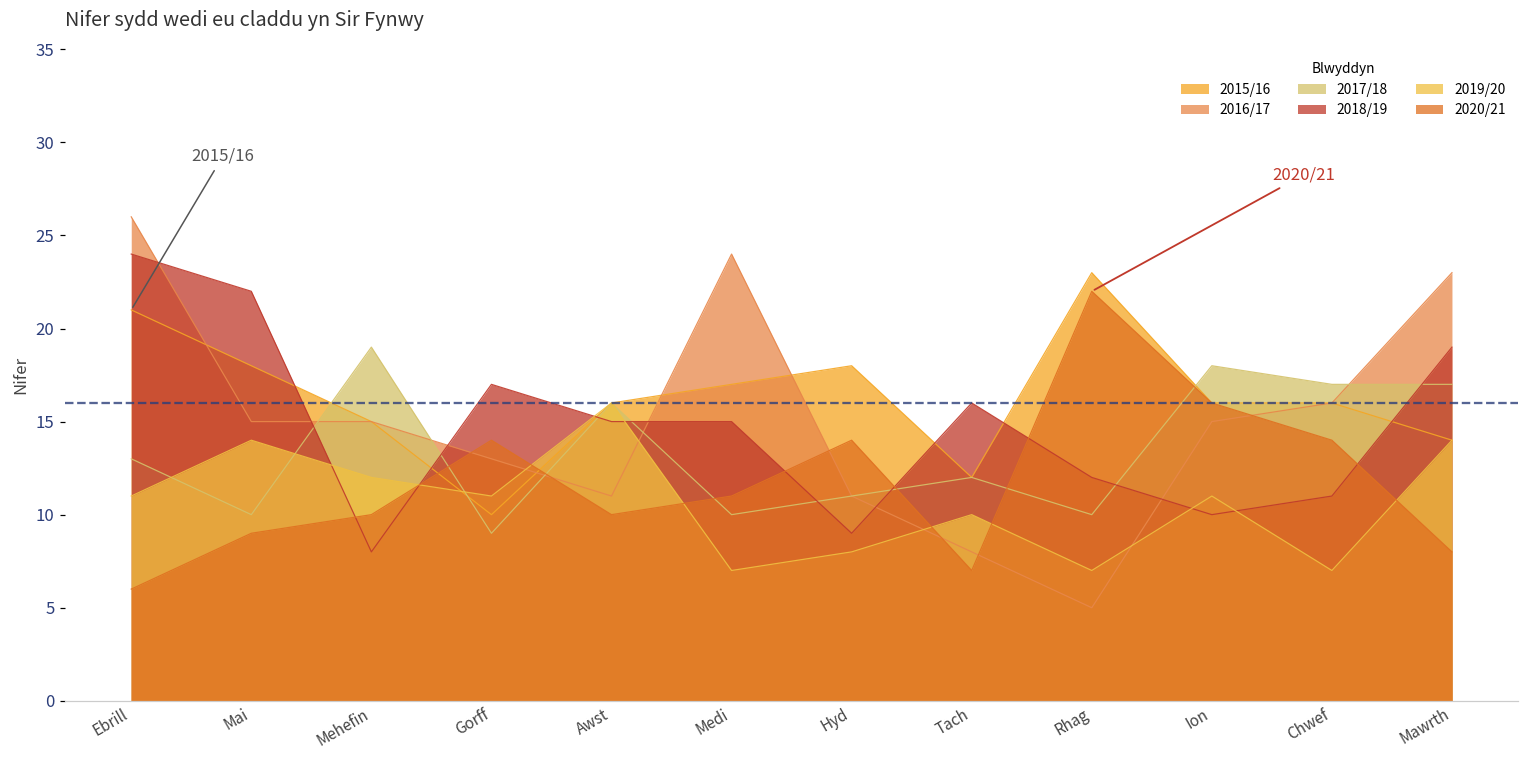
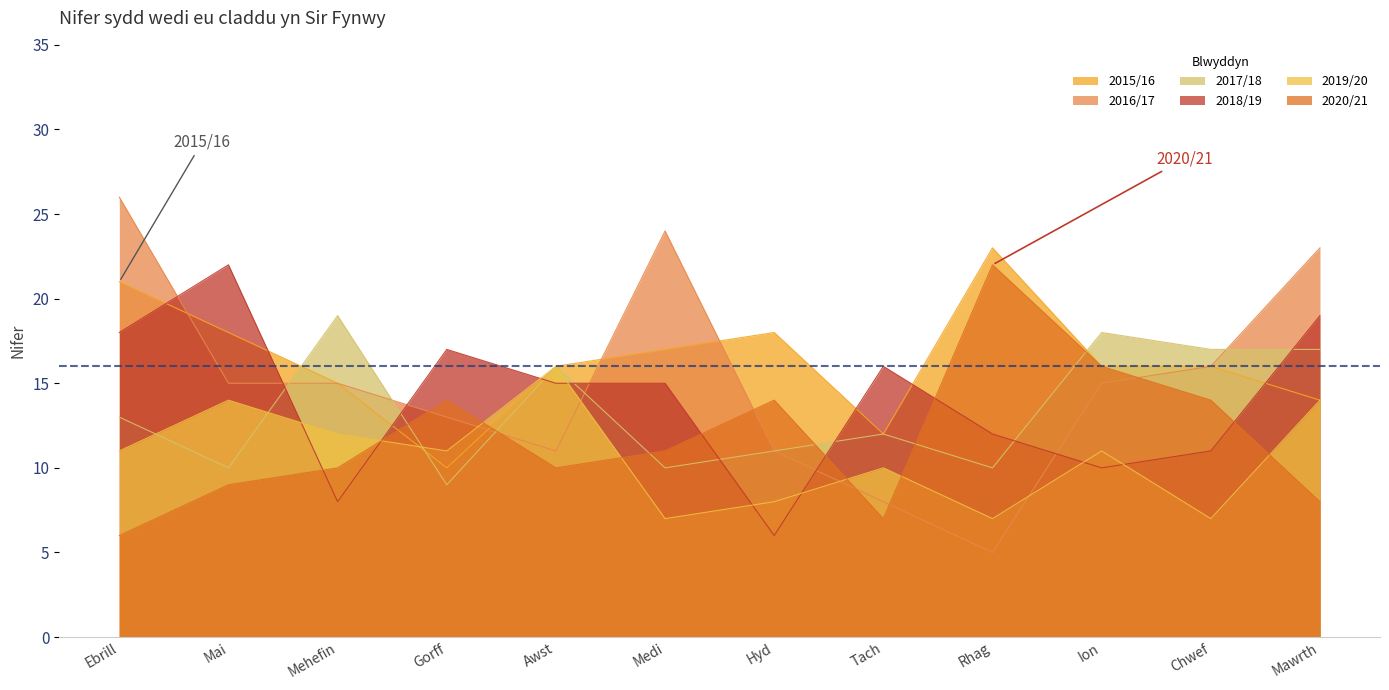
2018/19, Ebrill: 24 -> 18
2018/19, Hyd: 9 -> 6
